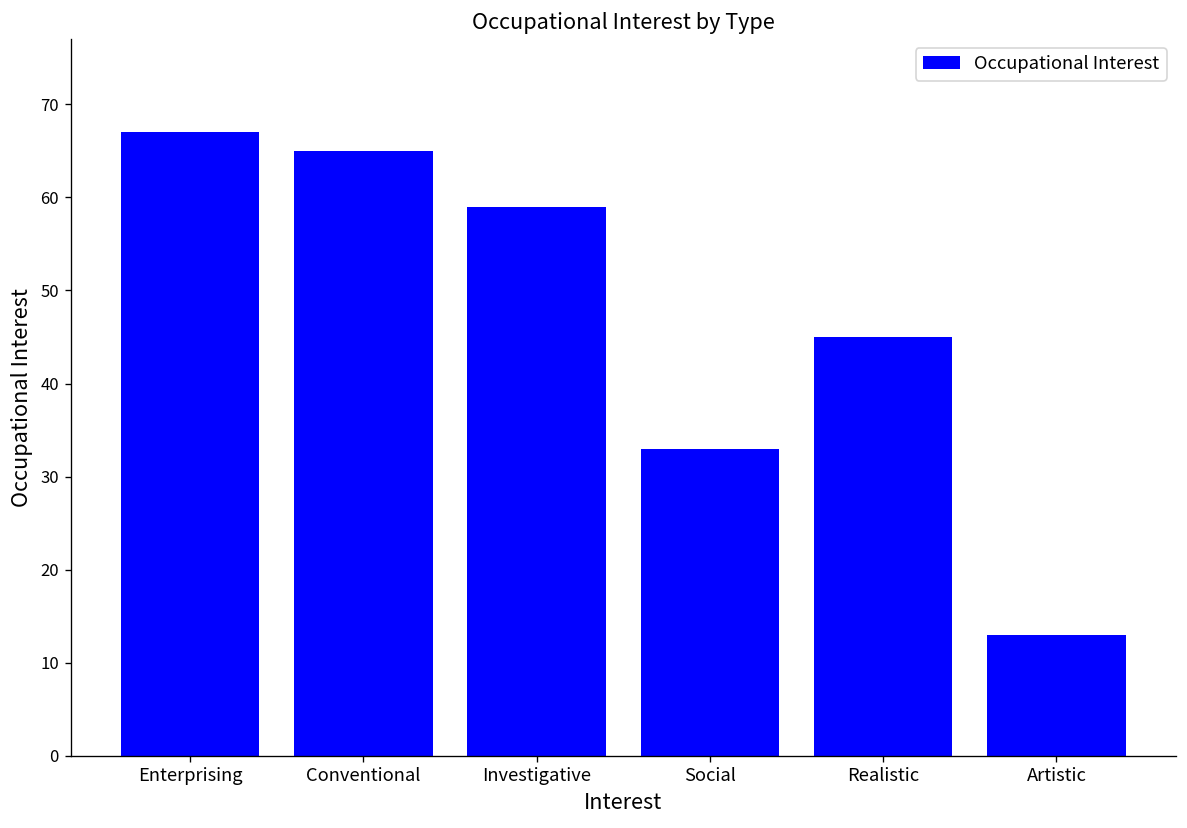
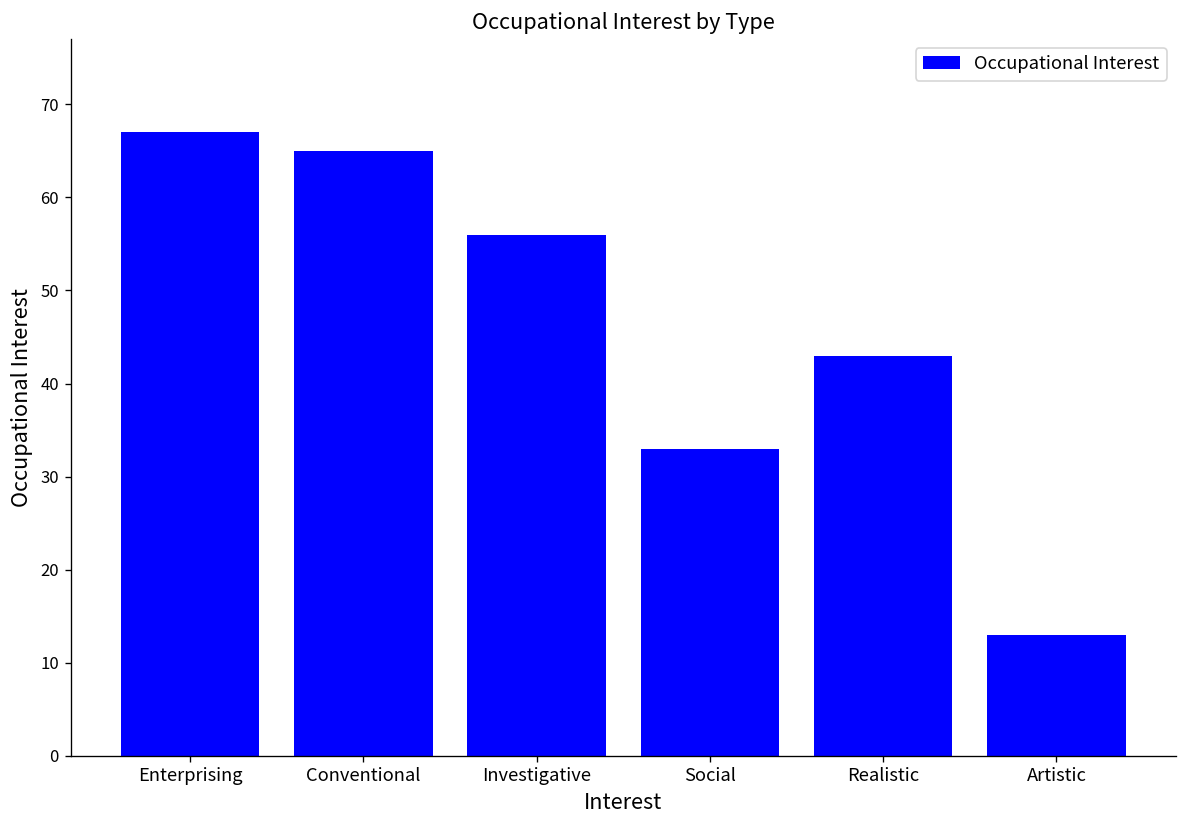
Investigative: 59 -> 56
Realistic: 45 -> 43
